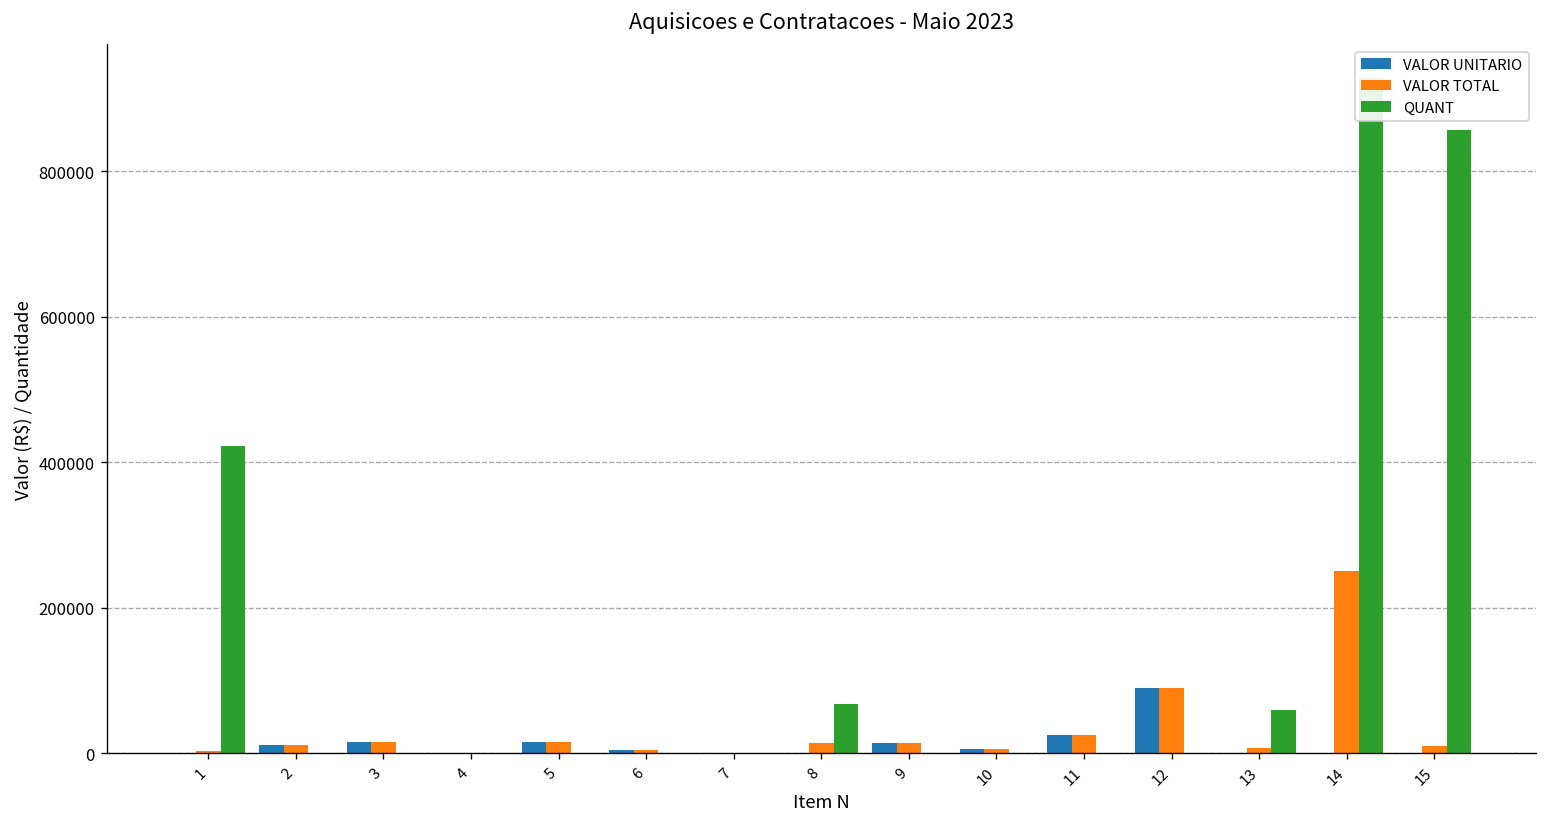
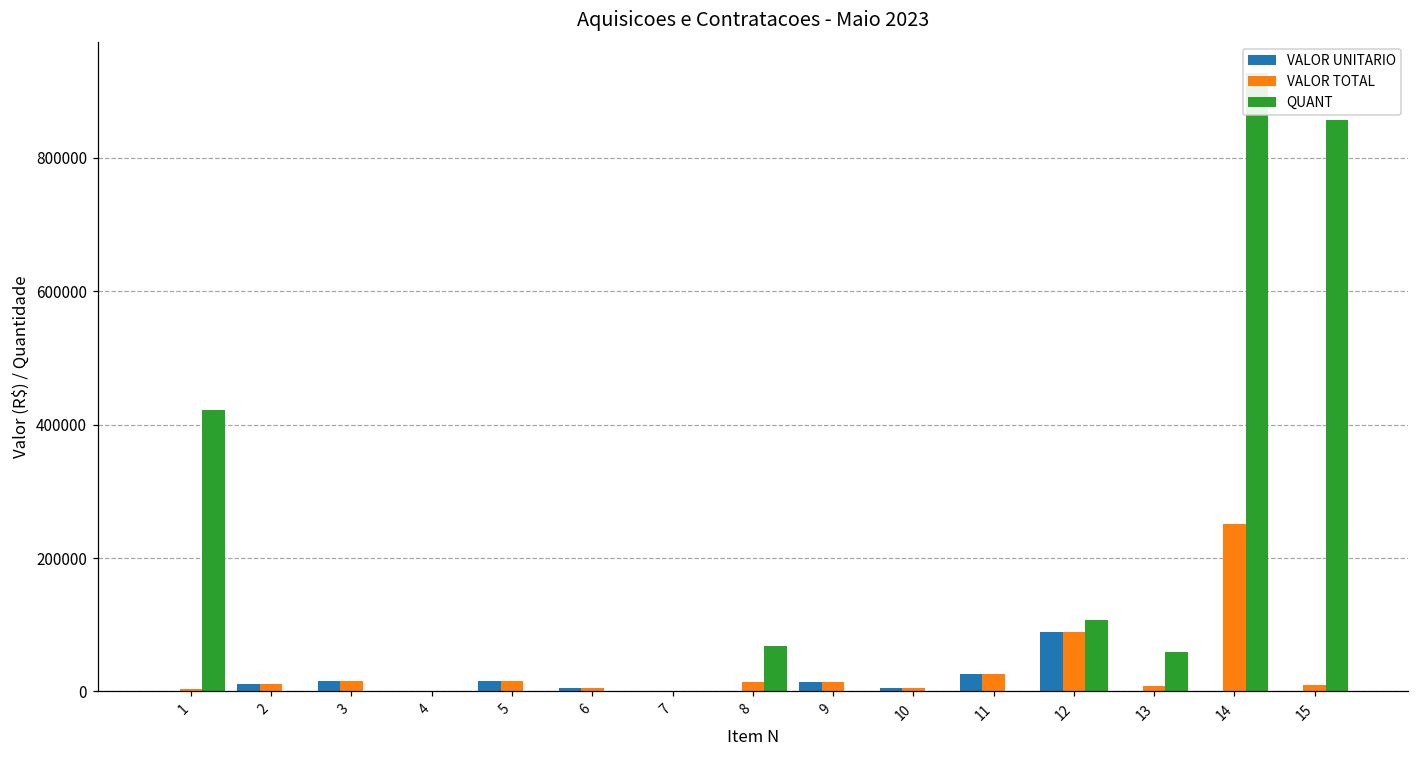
QUANT, 12: 0 -> 110000
